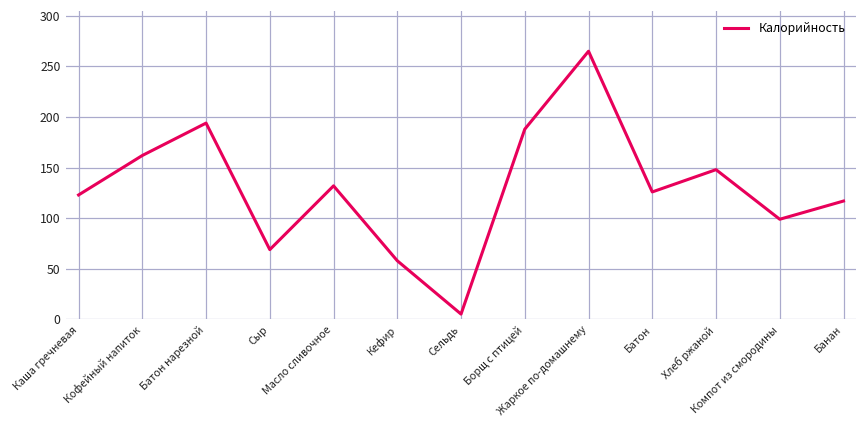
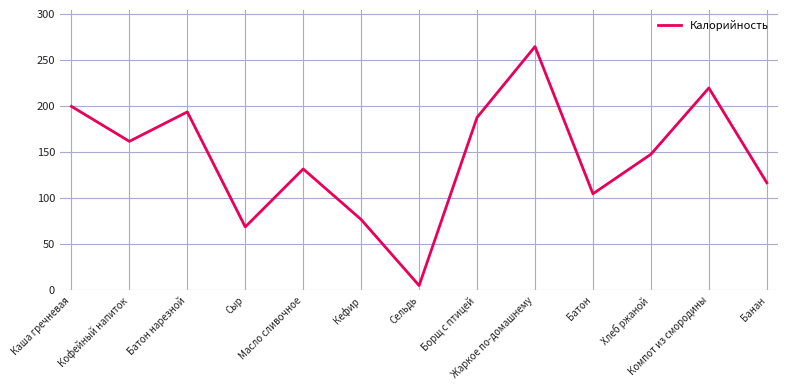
Каша гречневая: 120 -> 200
Кефир: 60 -> 80
Батон: 130 -> 110
Компот из смородины: 100 -> 220
